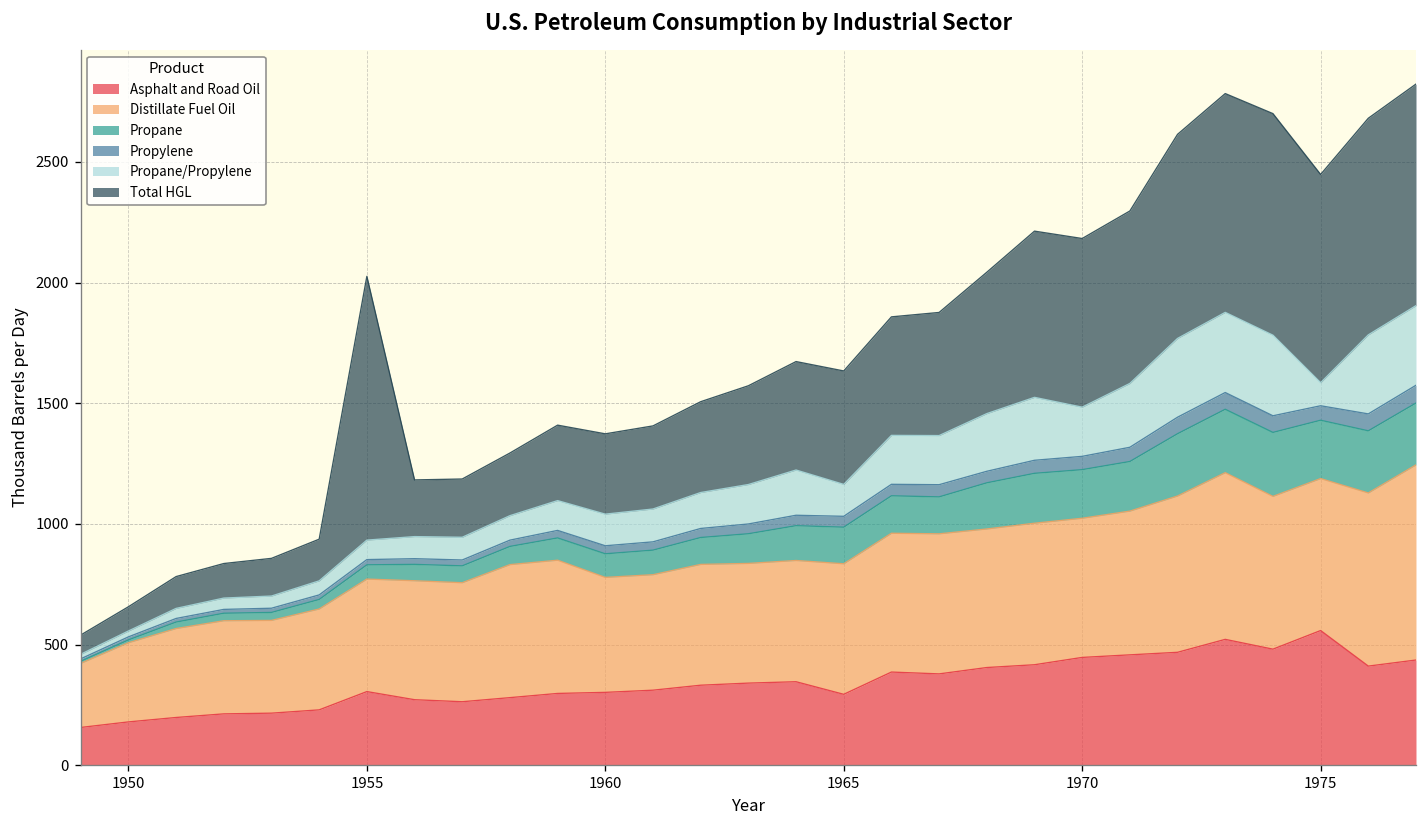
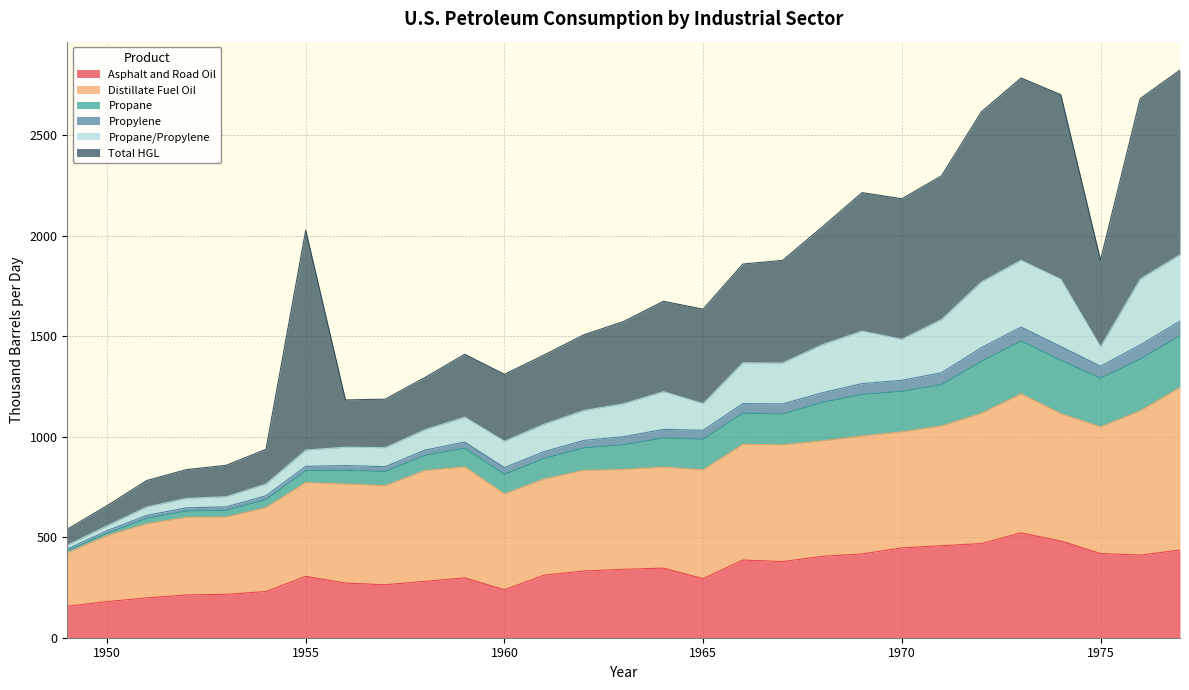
Asphalt and Road Oil, 1960: 300 -> 240
Asphalt and Road Oil, 1975: 560 -> 420
Total HGL, 1975: 860 -> 430
